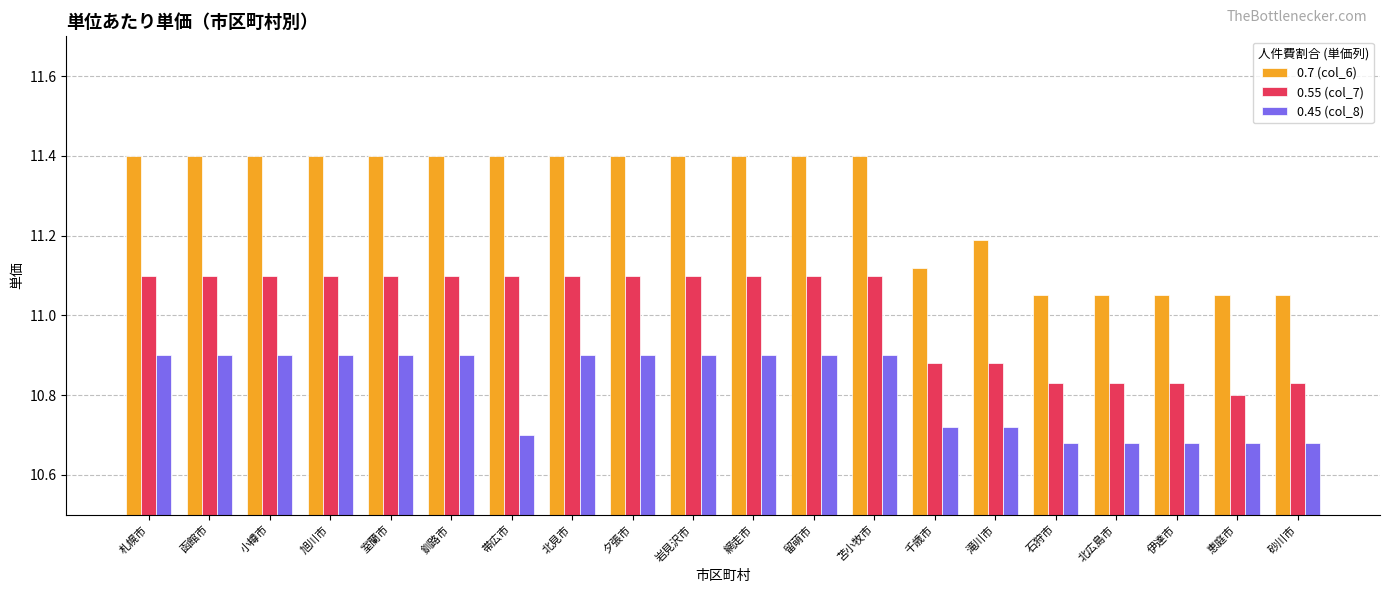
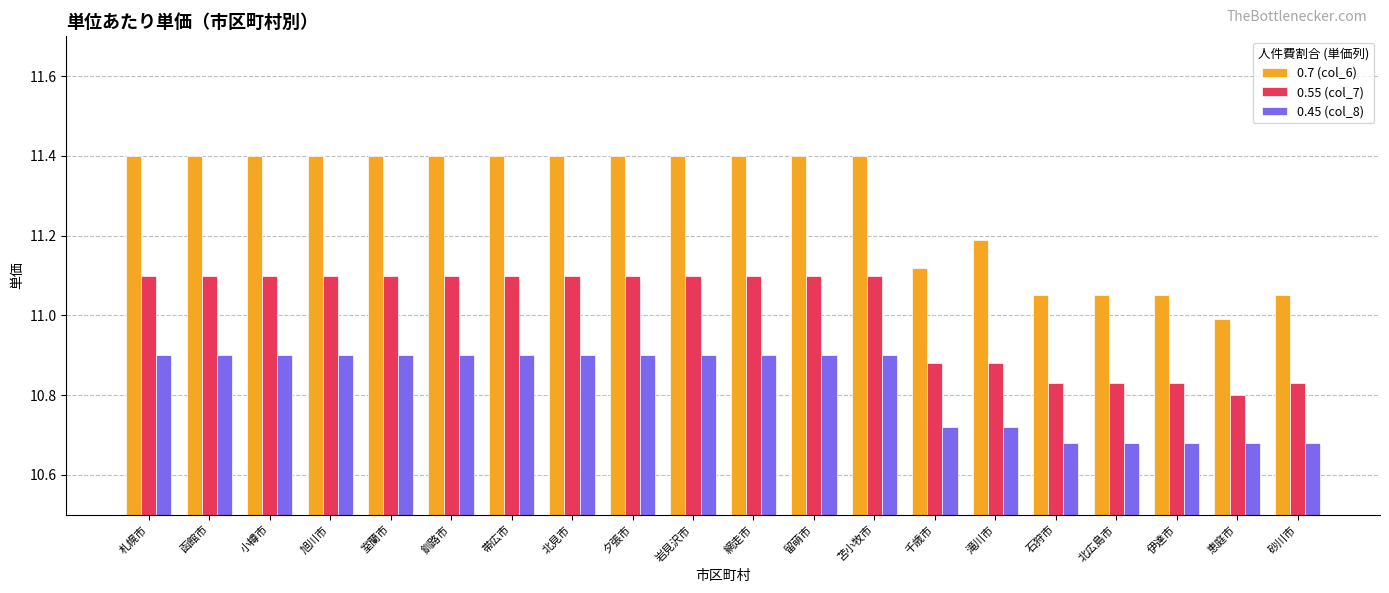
0.45 (col_8), 帯広市: 10.7 -> 10.9
0.7 (col_6), 恵庭市: 11.05 -> 10.99
